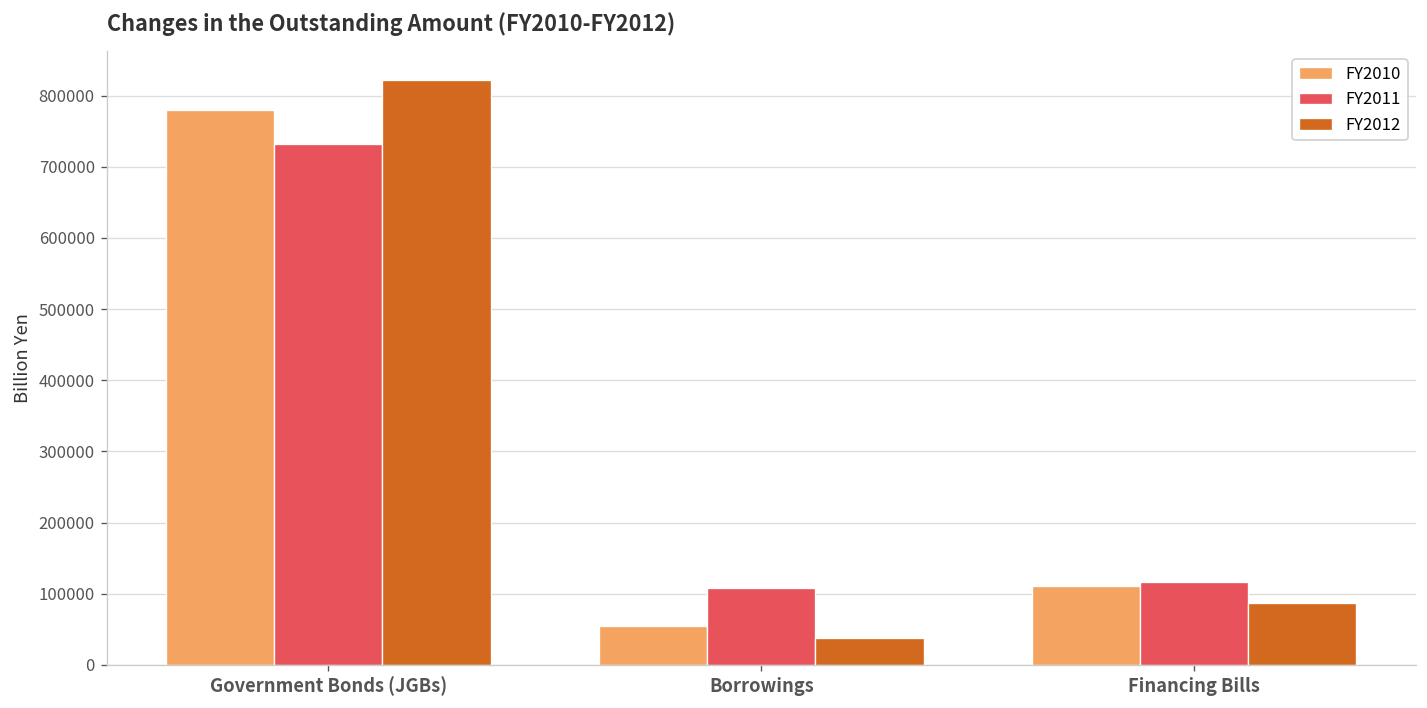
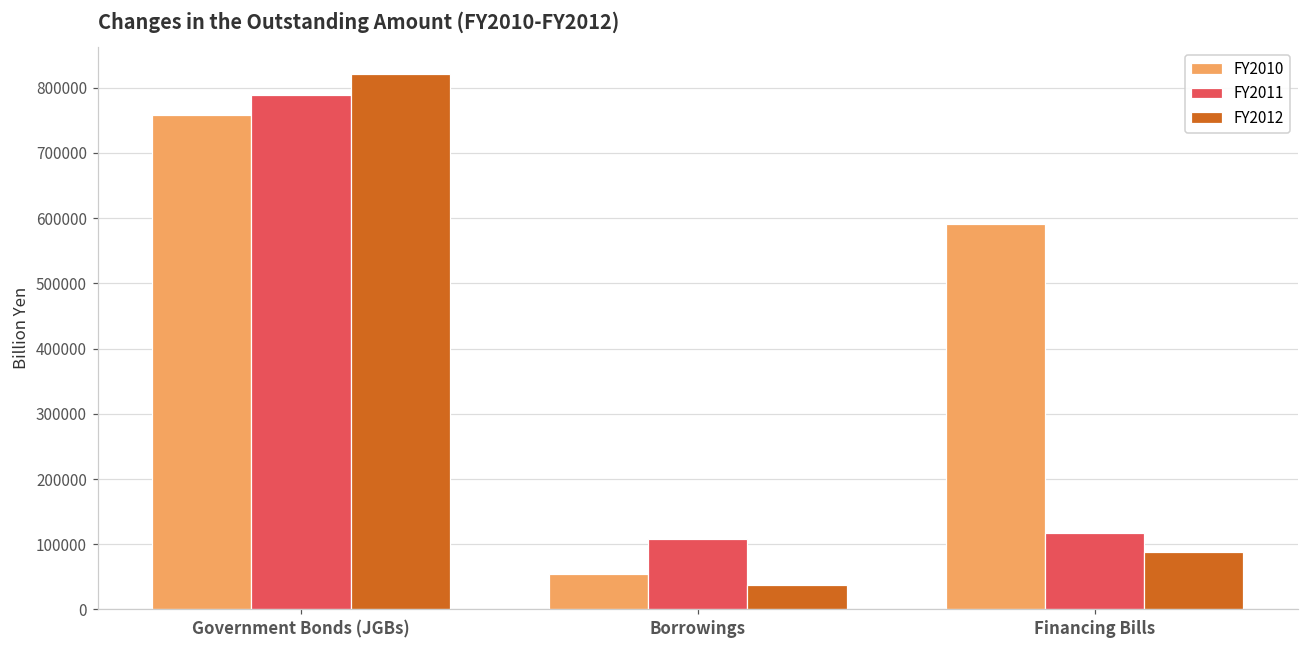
FY2010, Government Bonds (JGBs): 780000 -> 760000
FY2011, Government Bonds (JGBs): 730000 -> 790000
FY2010, Financing Bills: 110000 -> 590000
